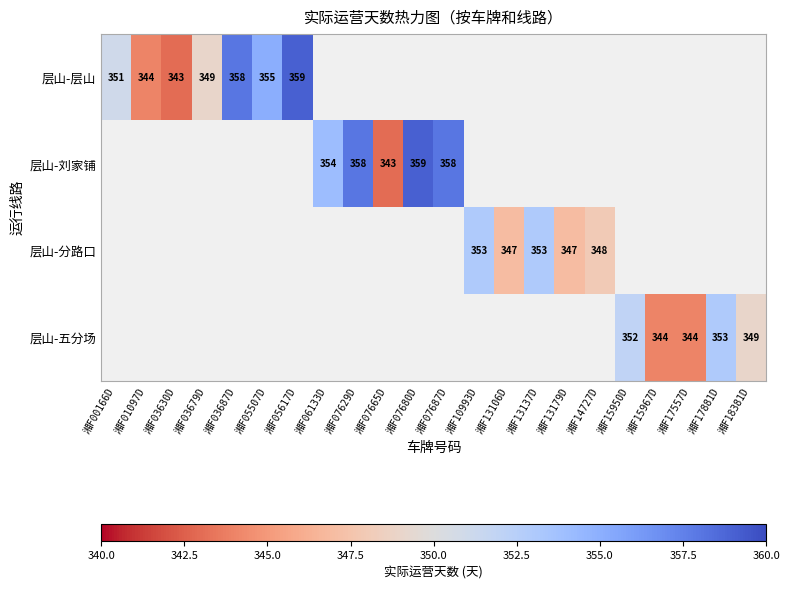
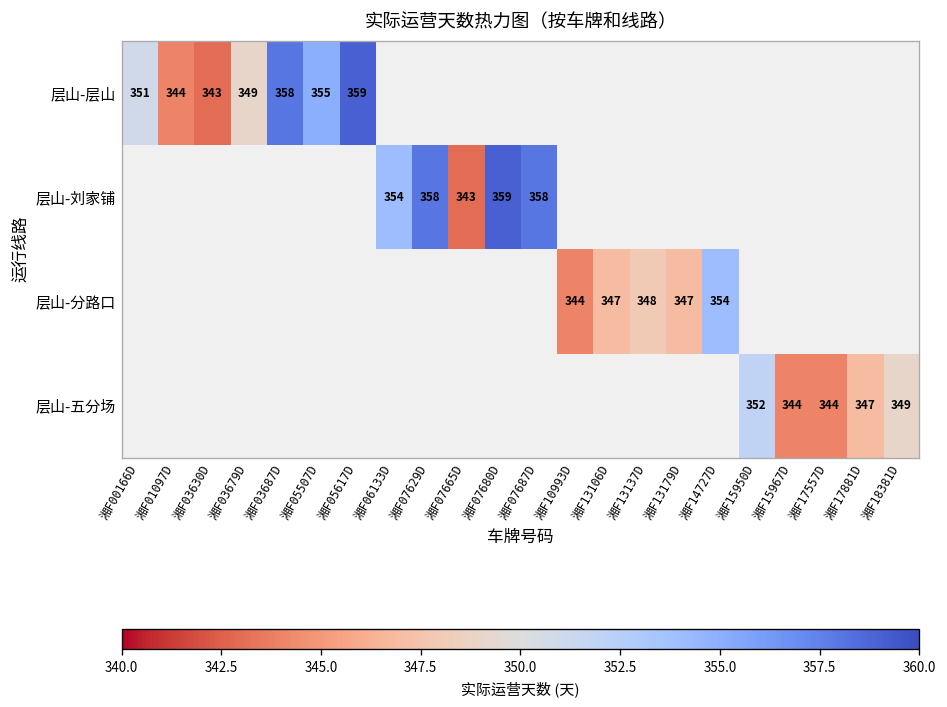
层山-分路口, 湘F10993D: 353 -> 344
层山-分路口, 湘F13137D: 353 -> 348
层山-分路口, 湘F14727D: 348 -> 354
层山-五分场, 湘F17881D: 353 -> 347
